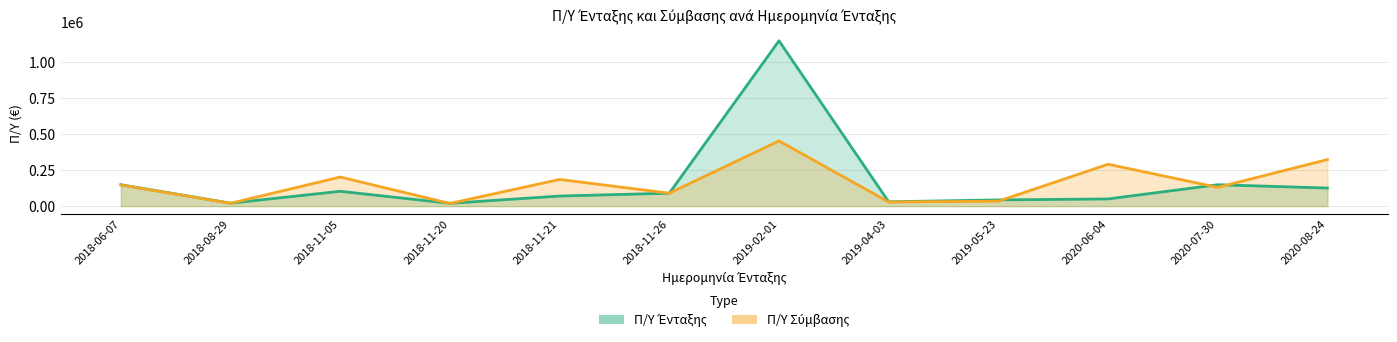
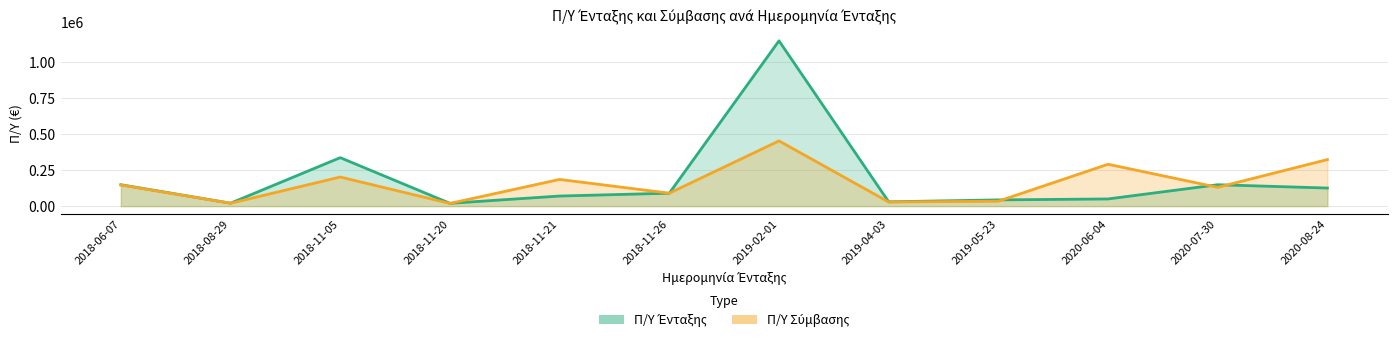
Π/Υ Ένταξης, 2018-11-05: 100000 -> 340000
